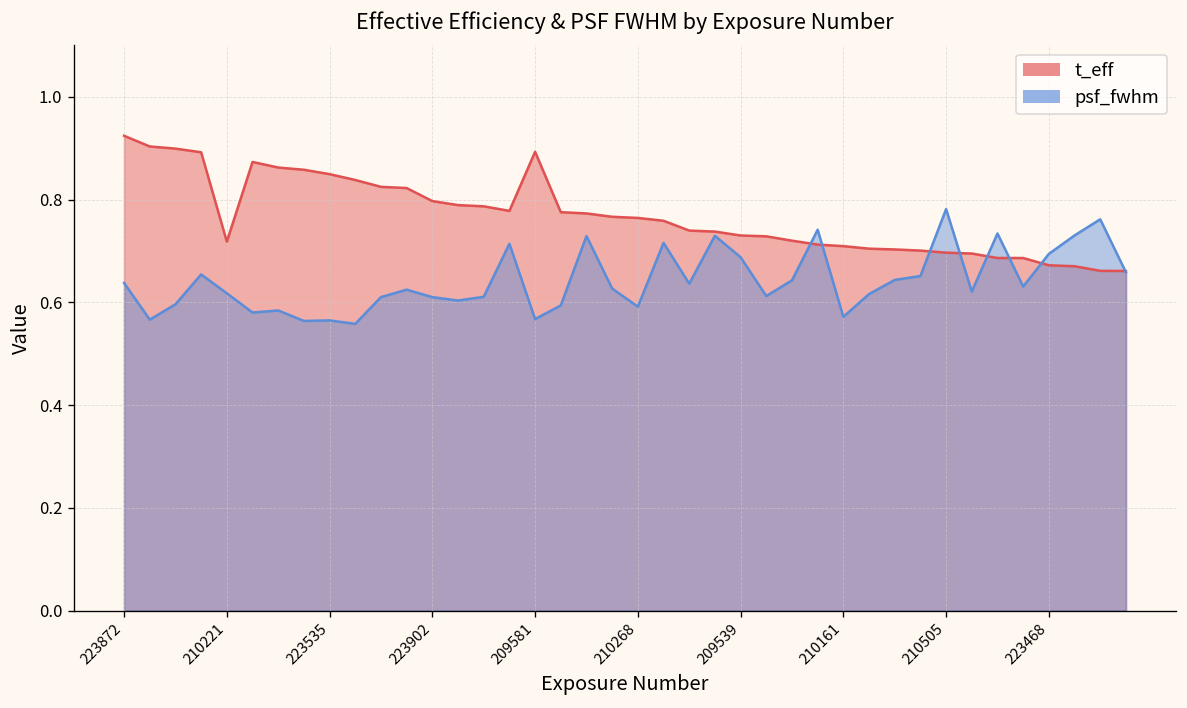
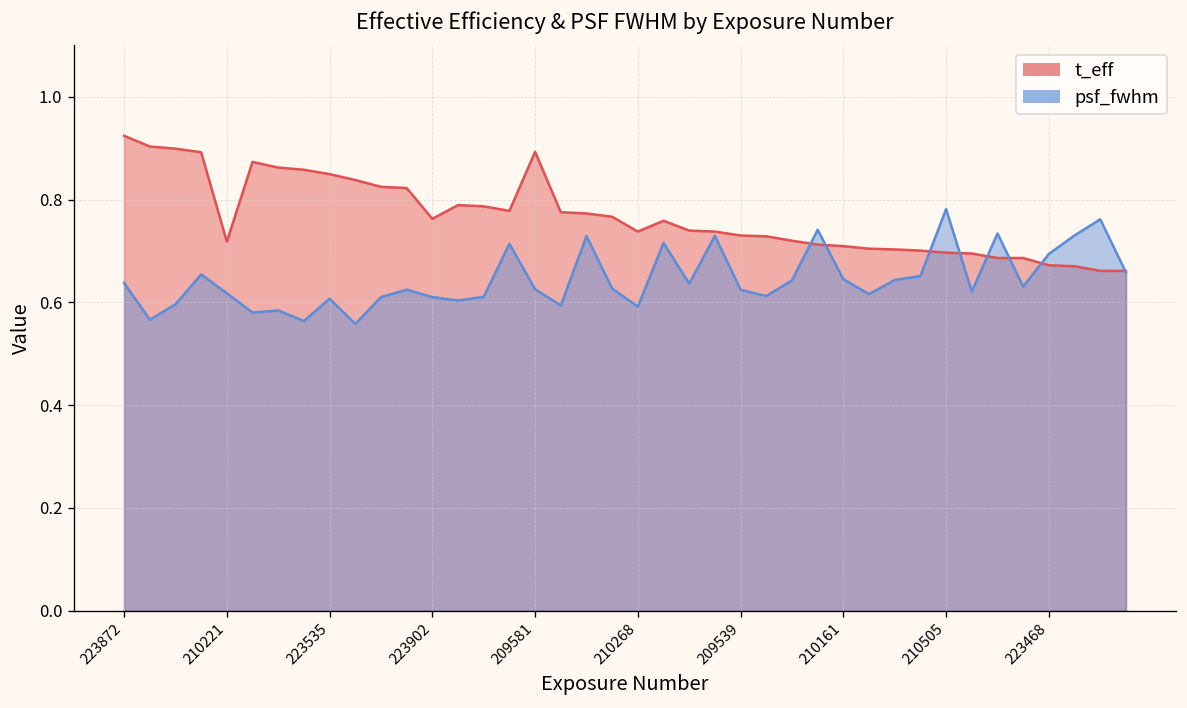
psf_fwhm, 223535: 0.56 -> 0.61
t_eff, 223902: 0.80 -> 0.76
psf_fwhm, 209581: 0.57 -> 0.63
t_eff, 210268: 0.76 -> 0.74
psf_fwhm, 209539: 0.69 -> 0.62
psf_fwhm, 210161: 0.57 -> 0.64
